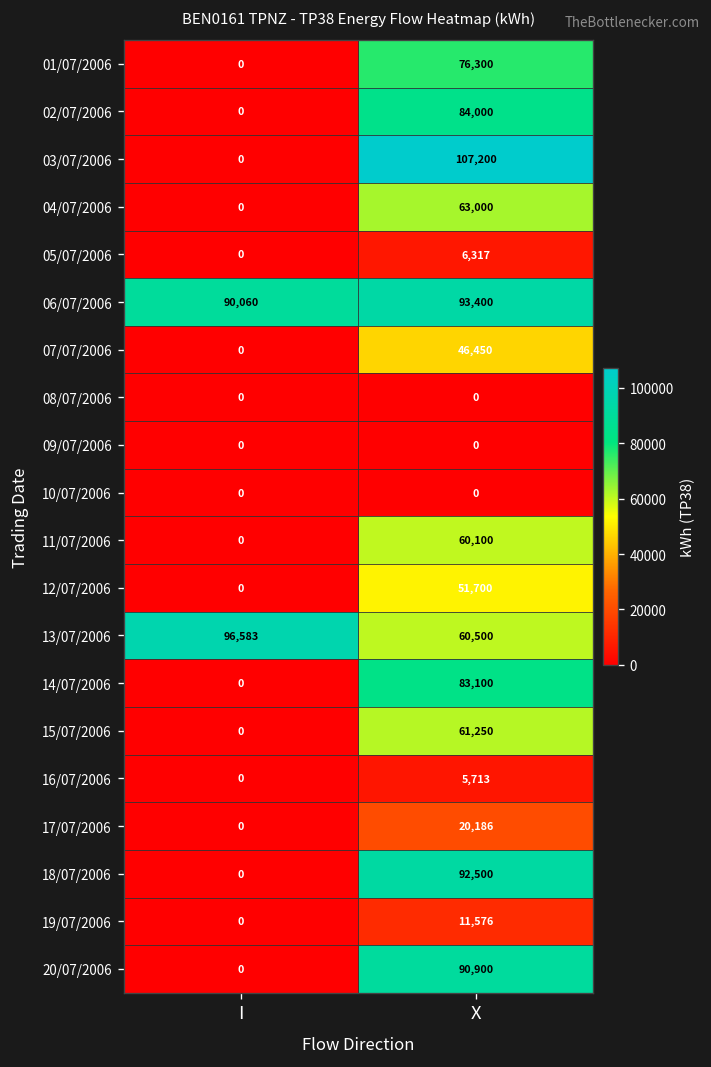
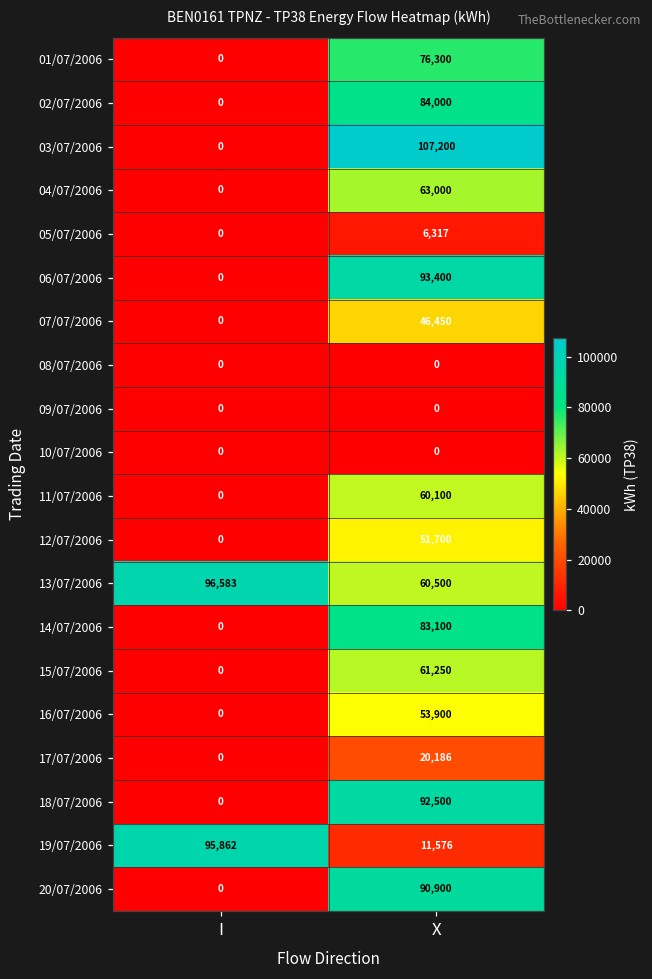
06/07/2006, I: 90,060 -> 0
16/07/2006, X: 5,713 -> 53,900
19/07/2006, I: 0 -> 95,862
